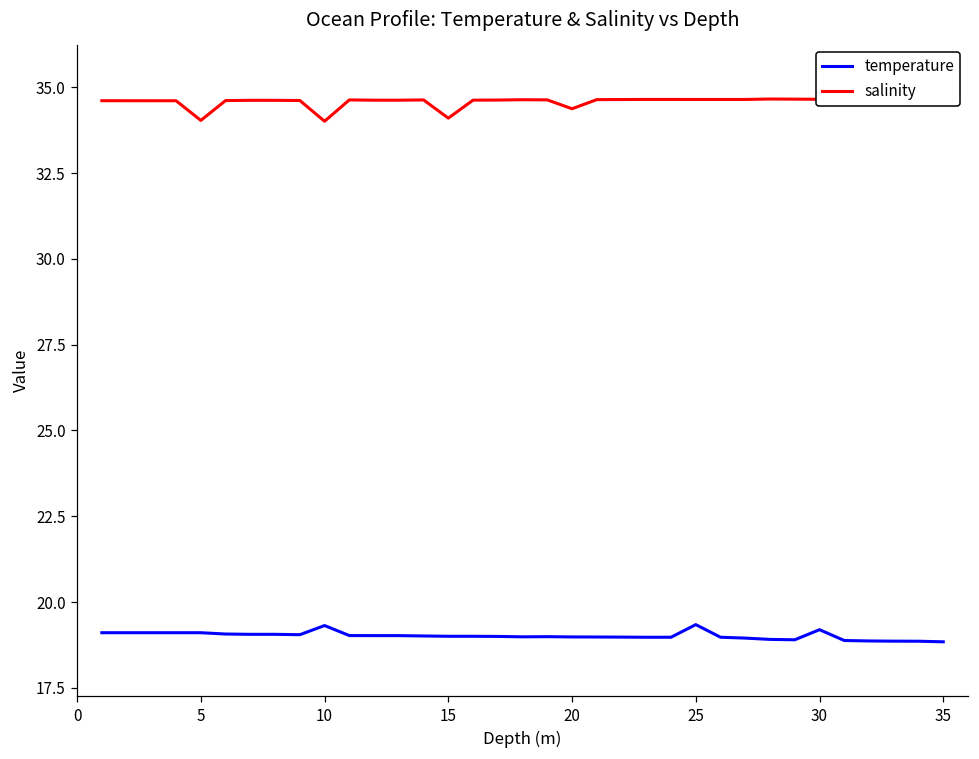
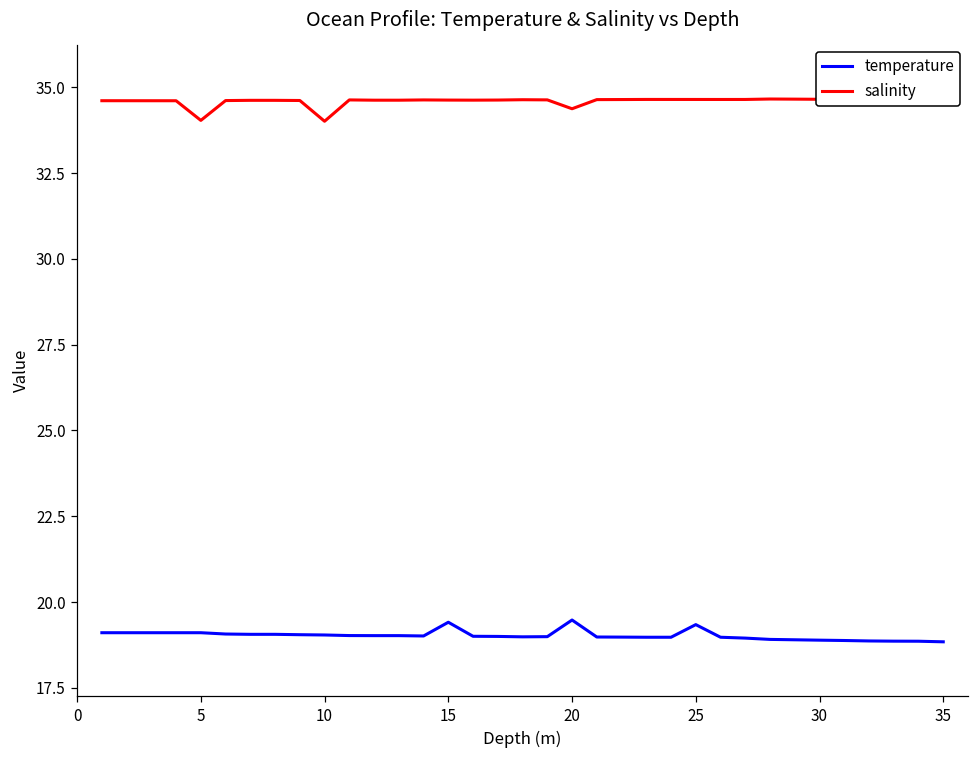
temperature, 10: 19.3 -> 19.0
temperature, 15: 19.0 -> 19.4
salinity, 15: 34.1 -> 34.6
temperature, 20: 19.0 -> 19.5
temperature, 30: 19.2 -> 18.9
